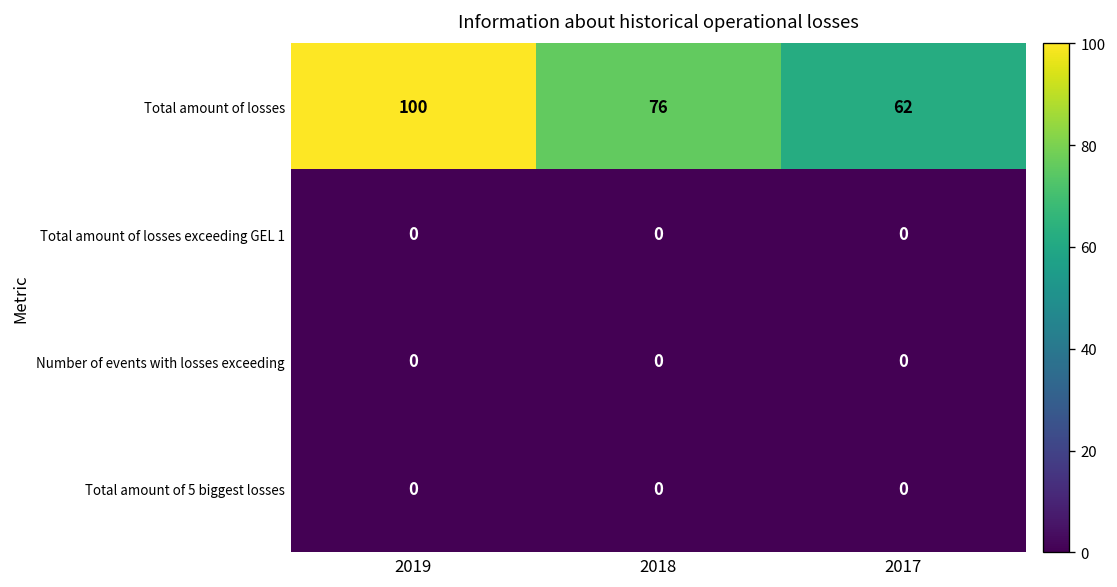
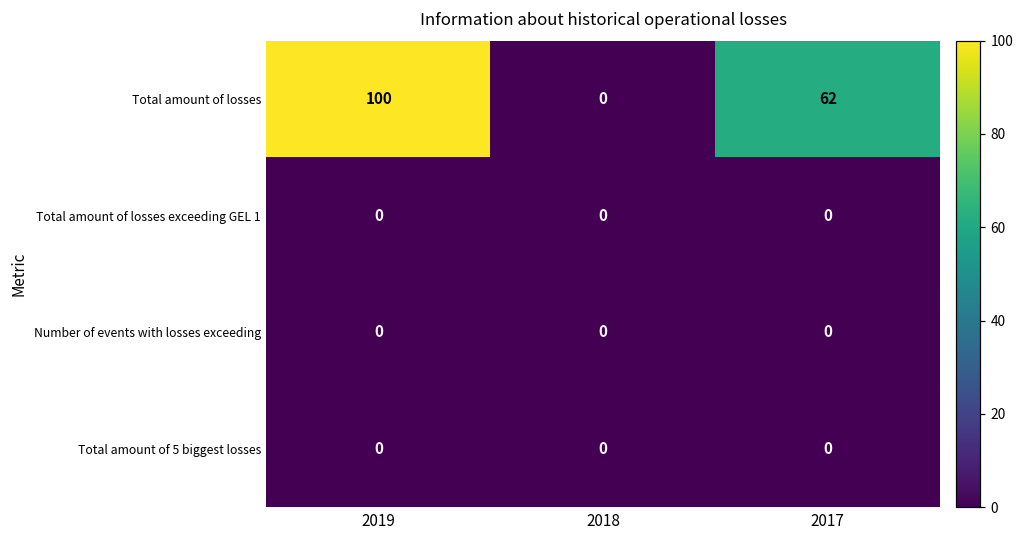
Total amount of losses, 2018: 76 -> 0
